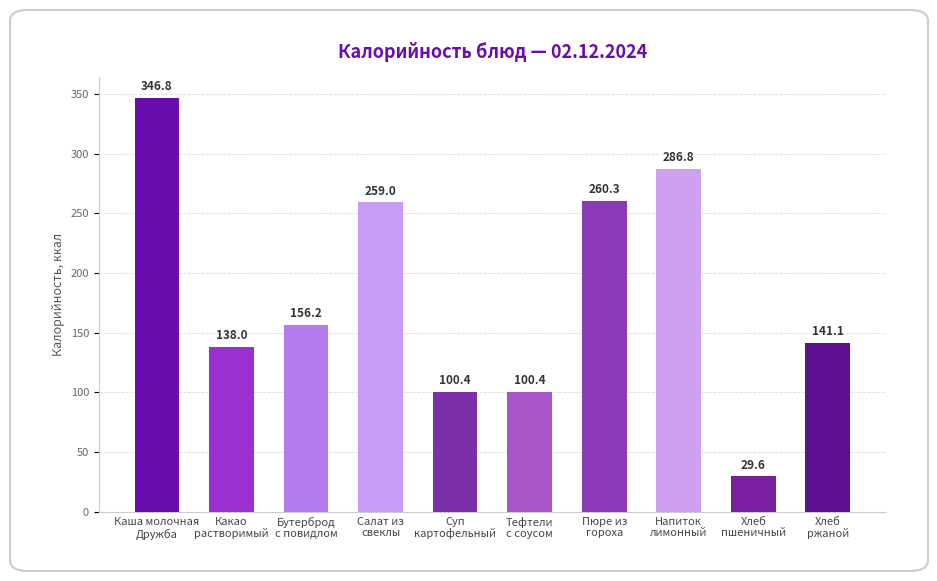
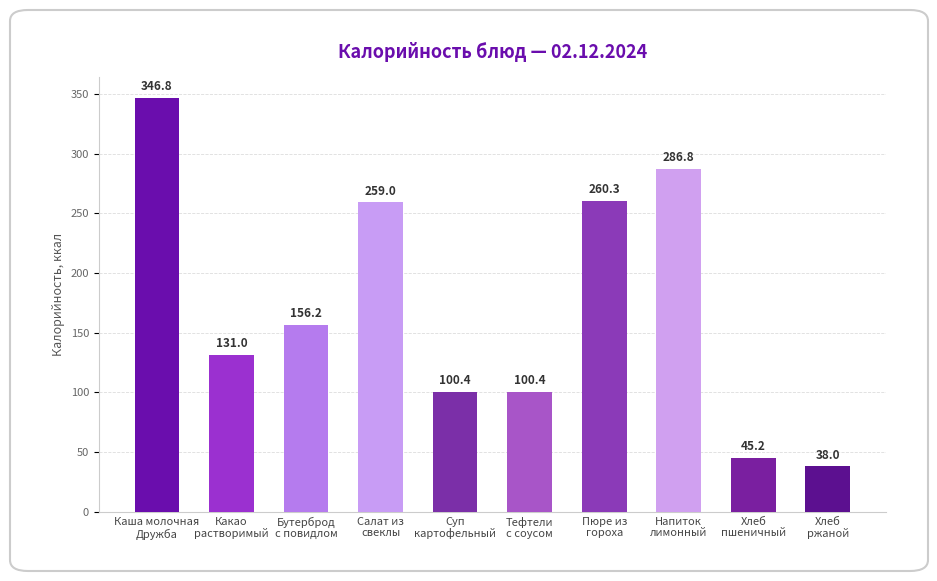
Какао растворимый: 138.0 -> 131.0
Хлеб пшеничный: 29.6 -> 45.2
Хлеб ржаной: 141.1 -> 38.0
